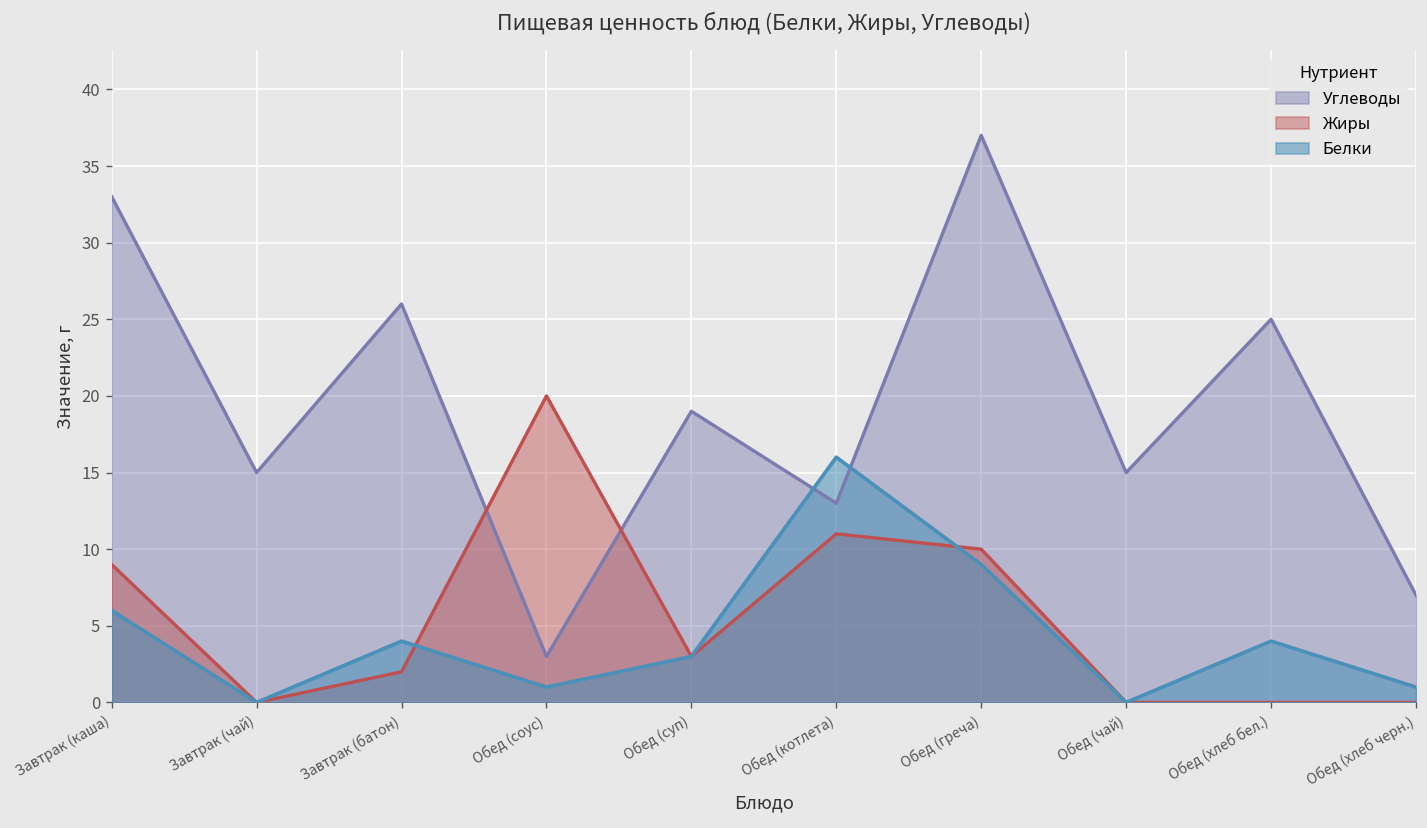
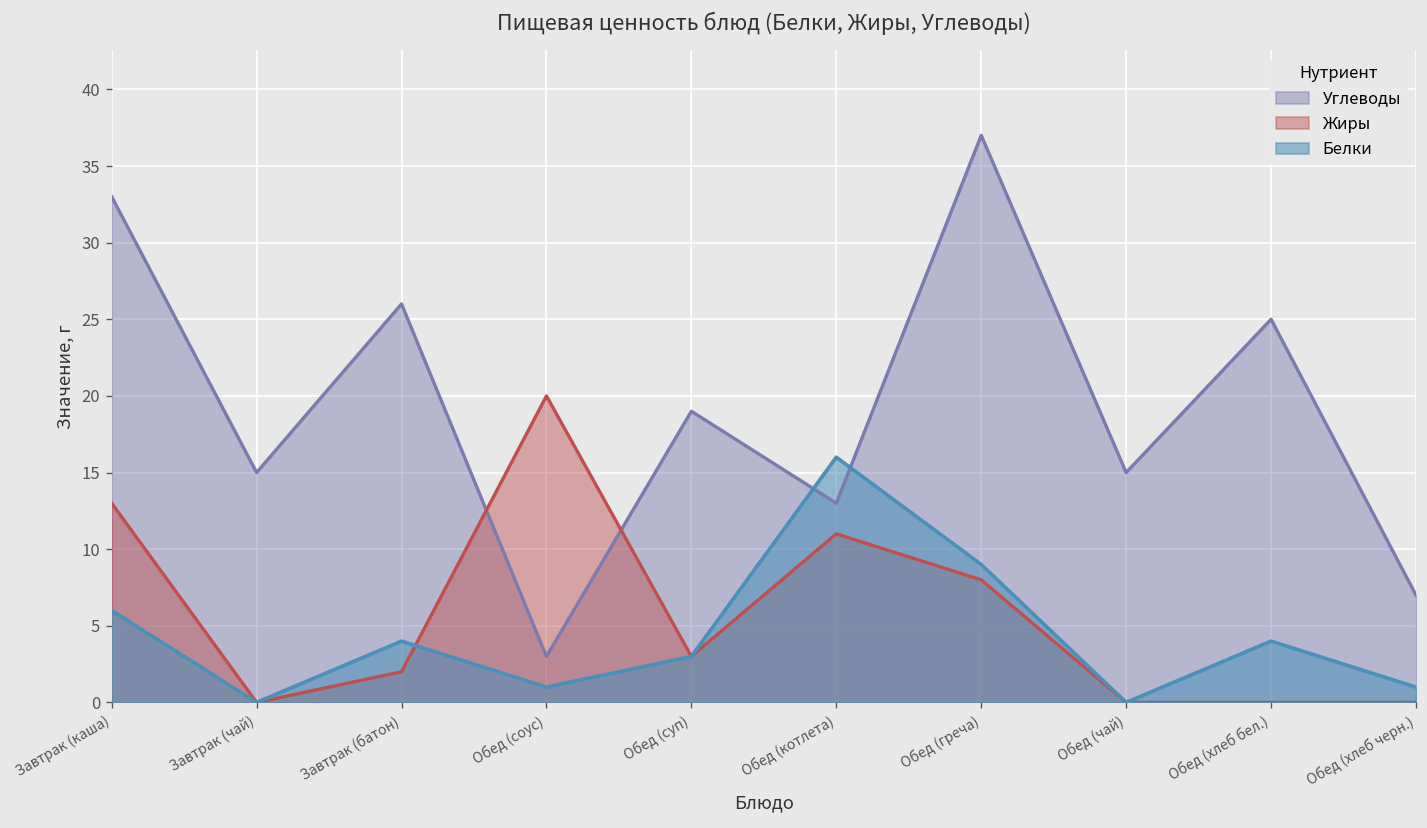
Жиры, Завтрак (каша): 9 -> 13
Жиры, Обед (греча): 10 -> 8
